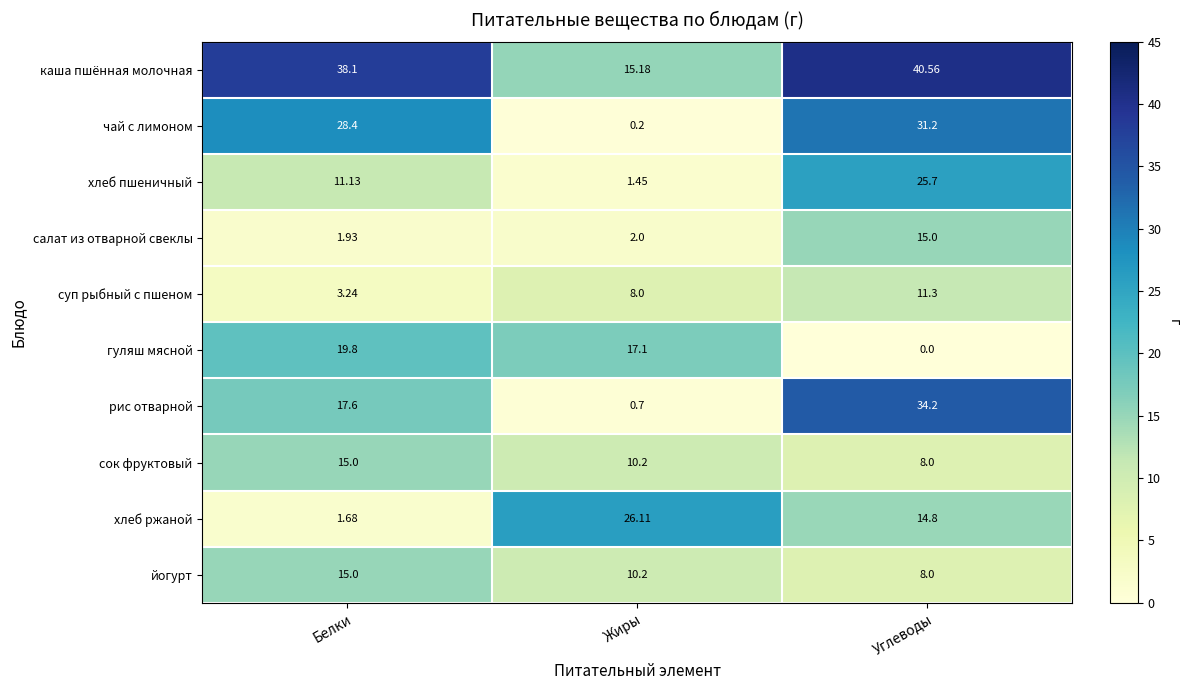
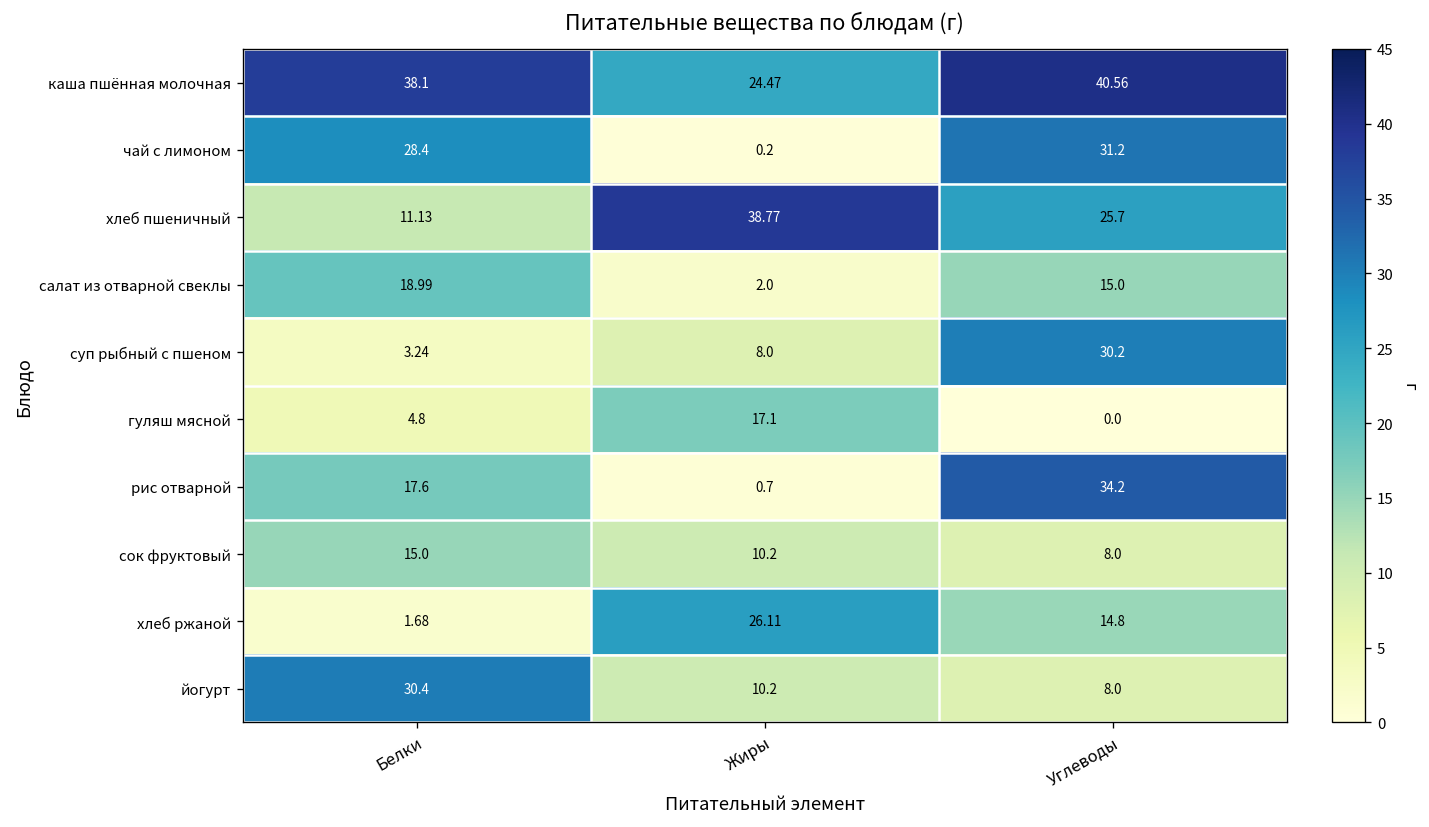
каша пшённая молочная, Жиры: 15.18 -> 24.47
хлеб пшеничный, Жиры: 1.45 -> 38.77
салат из отварной свеклы, Белки: 1.93 -> 18.99
суп рыбный с пшеном, Углеводы: 11.3 -> 30.2
гуляш мясной, Белки: 19.8 -> 4.8
йогурт, Белки: 15.0 -> 30.4
